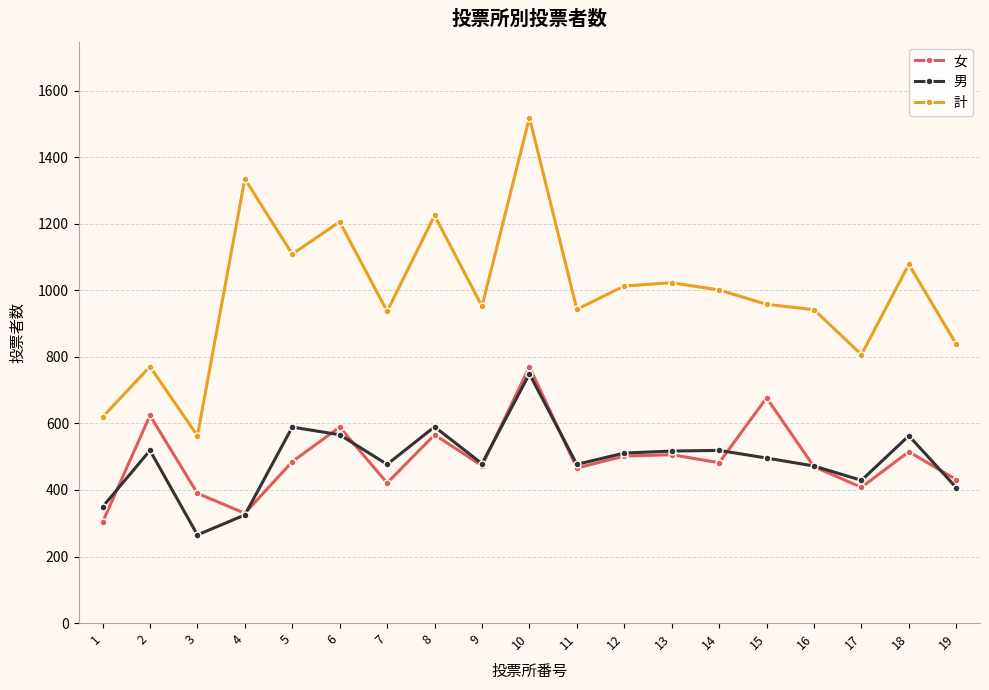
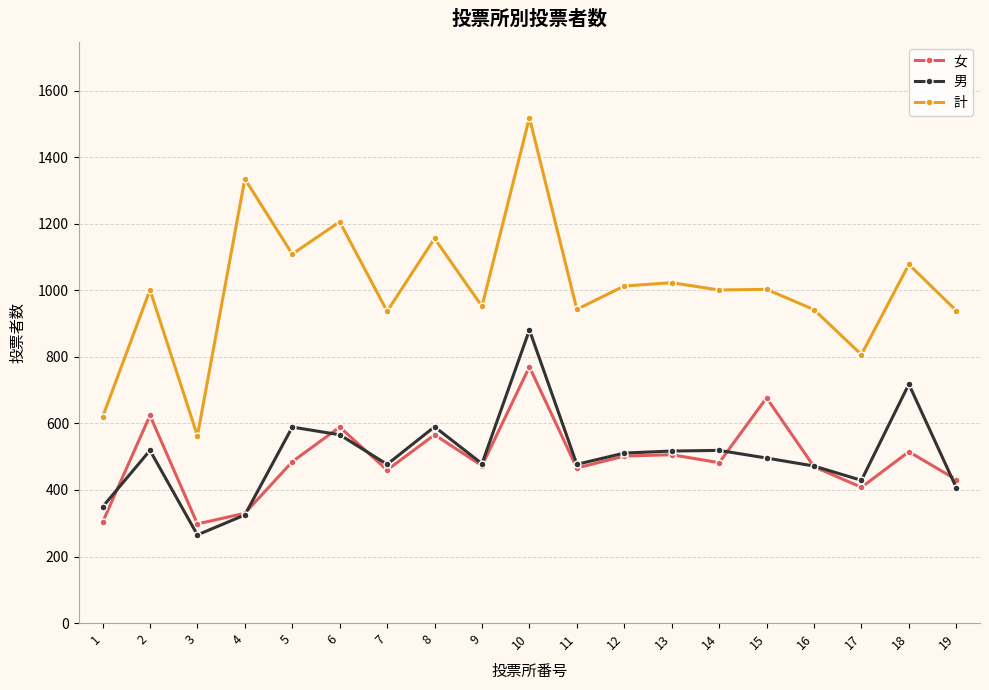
計, 2: 770 -> 1000
女, 3: 390 -> 300
女, 7: 420 -> 460
計, 8: 1230 -> 1160
男, 10: 750 -> 880
計, 15: 960 -> 1000
男, 18: 560 -> 720
計, 19: 840 -> 940
